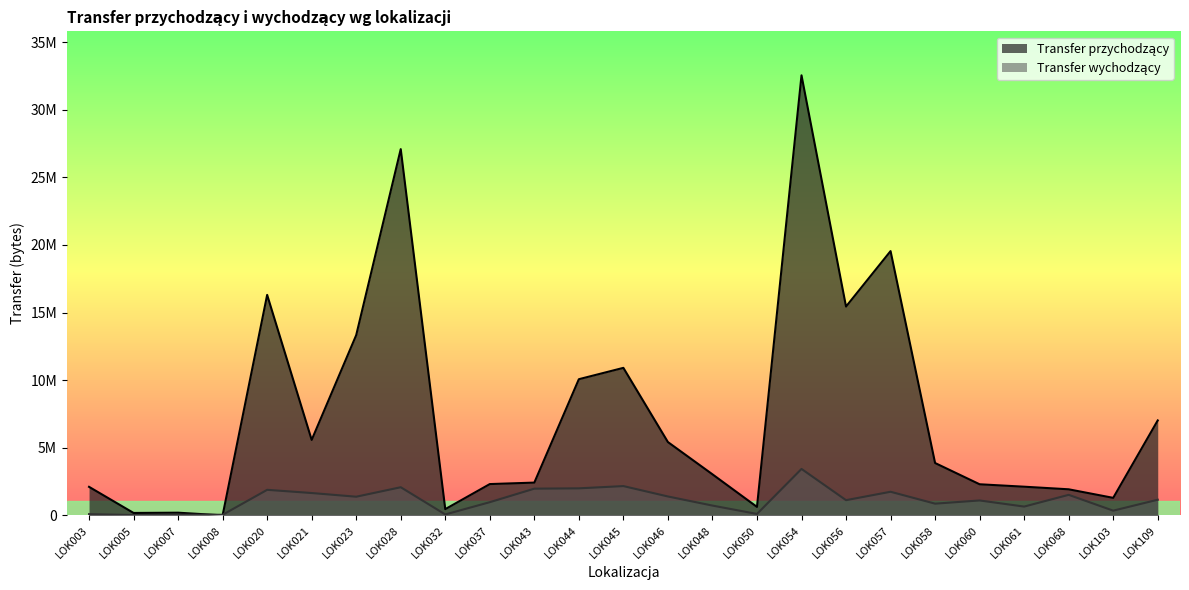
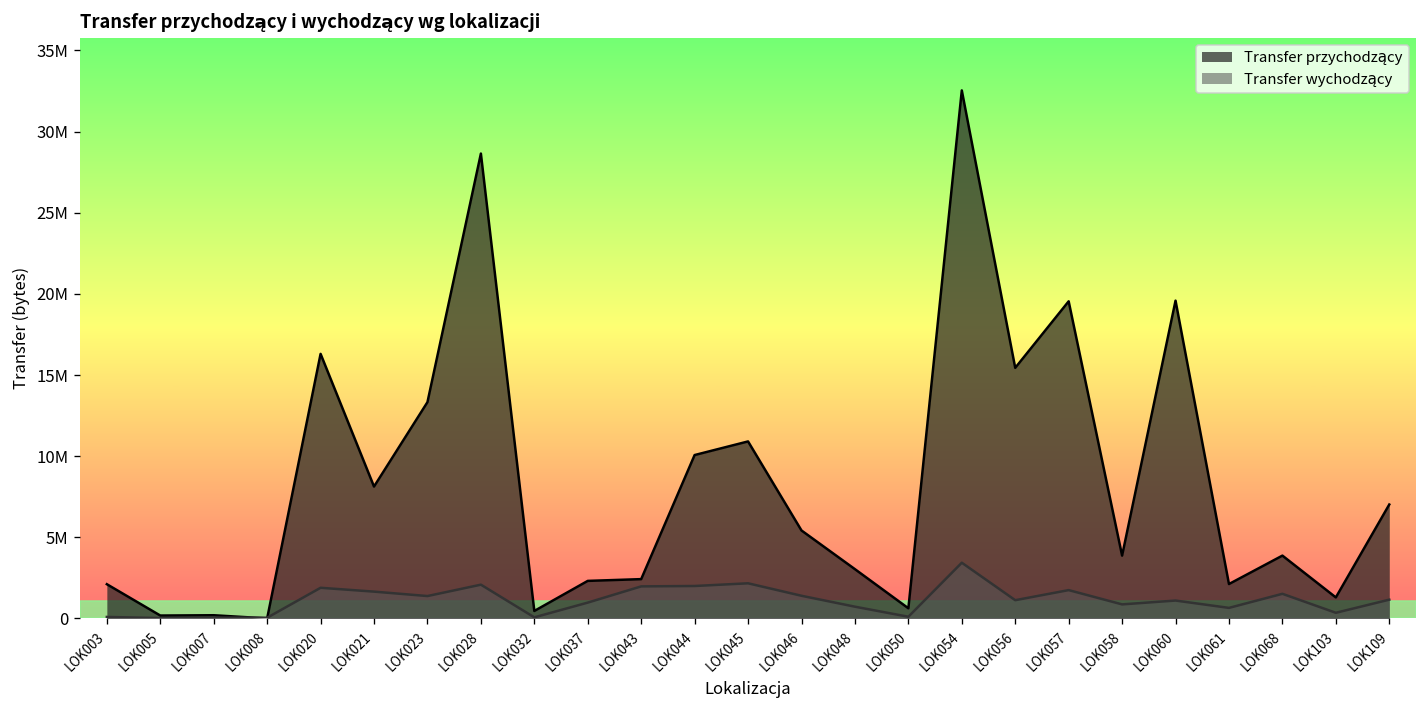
Transfer przychodzący, LOK021: 5600000 -> 8100000
Transfer przychodzący, LOK028: 27100000 -> 28600000
Transfer przychodzący, LOK060: 2300000 -> 19600000
Transfer przychodzący, LOK068: 1900000 -> 3900000
